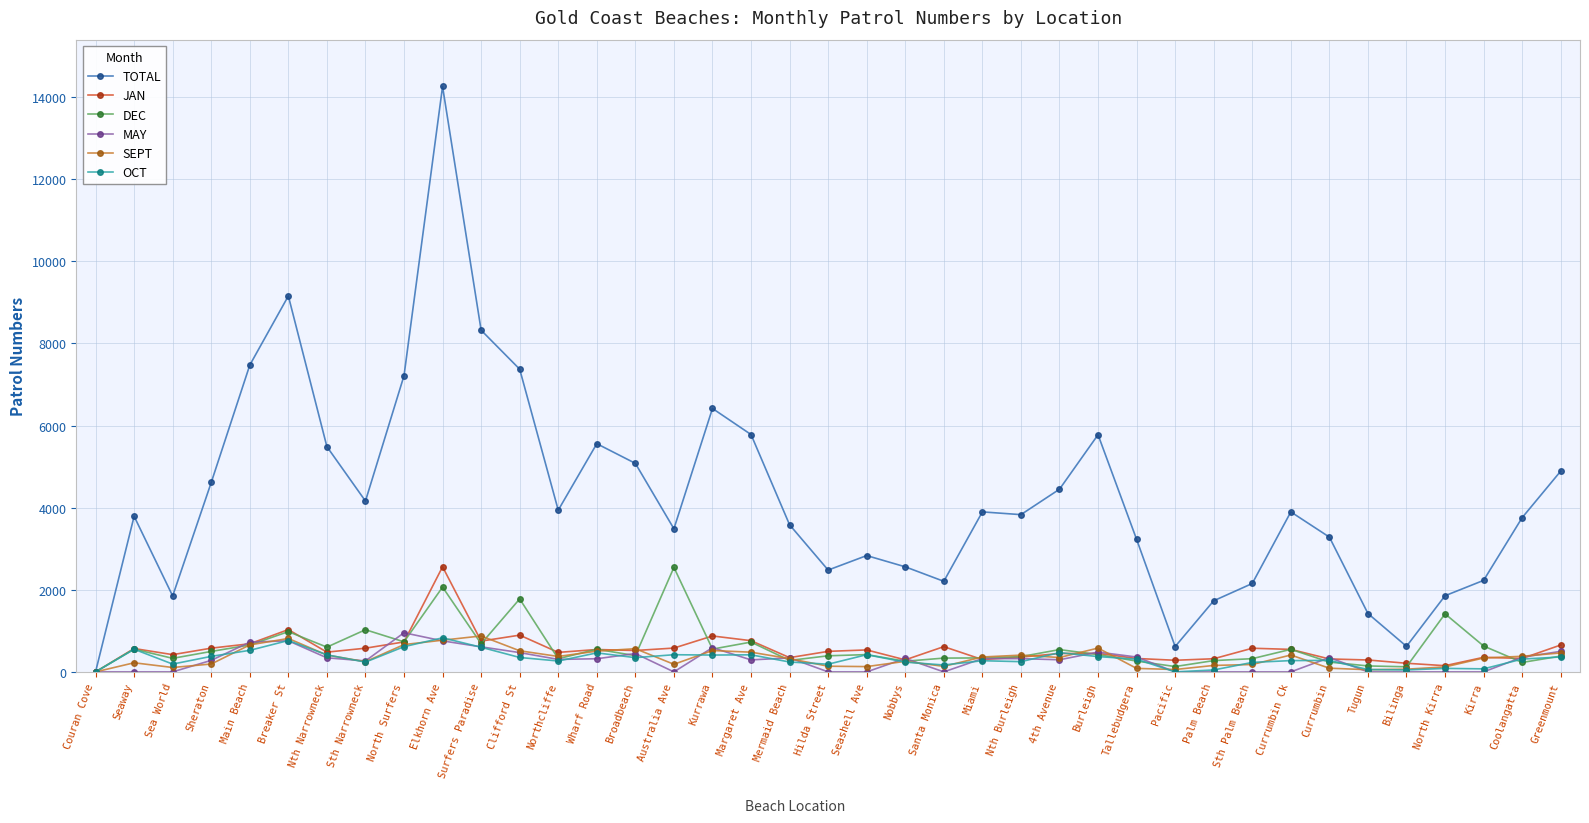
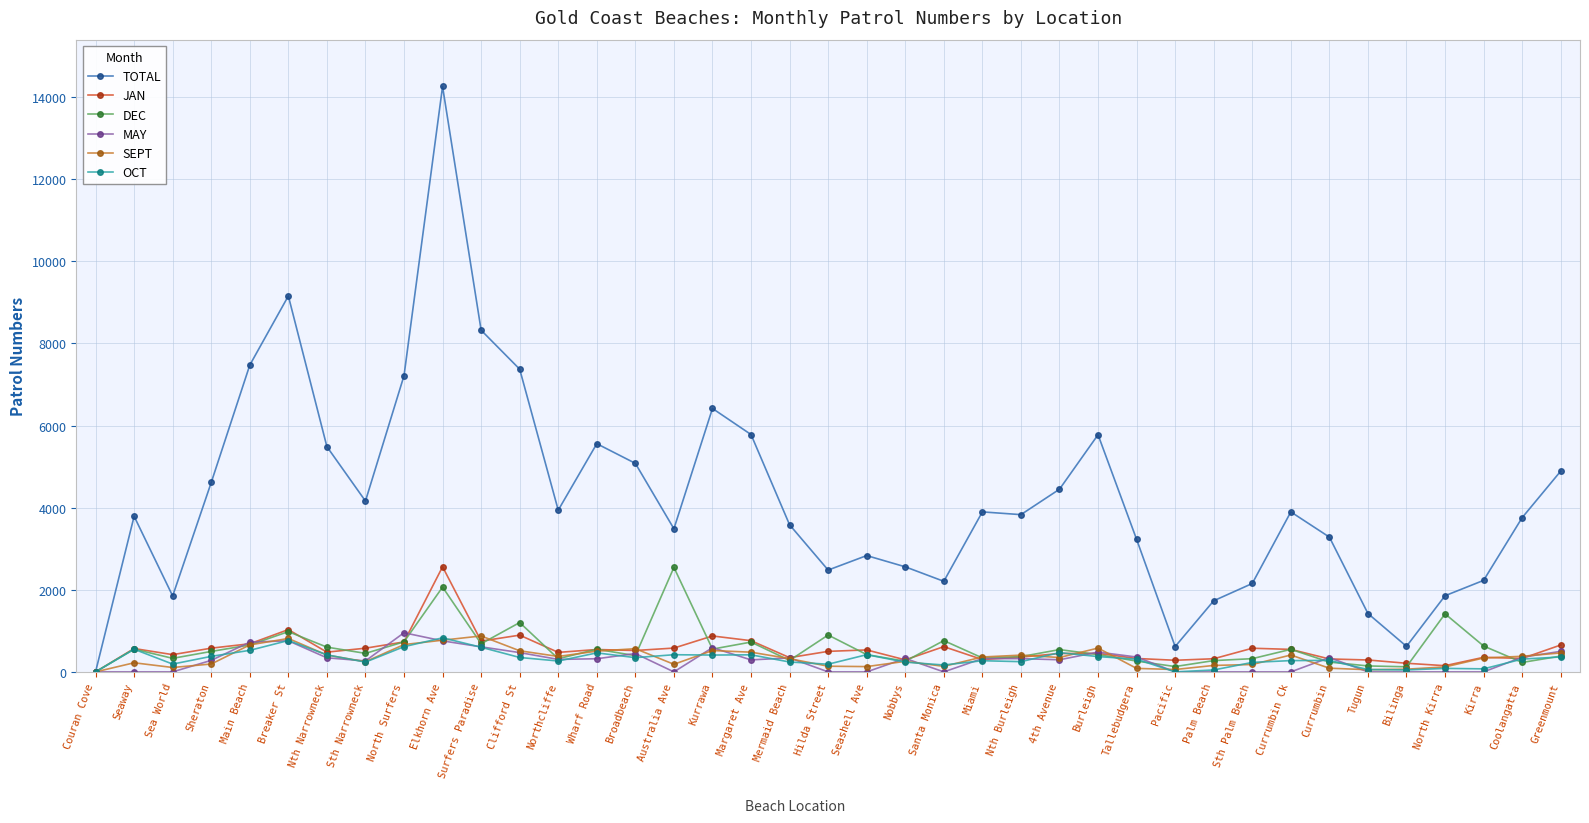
DEC, Sth Narrowneck: 1000 -> 500
DEC, Clifford St: 1800 -> 1200
DEC, Hilda Street: 400 -> 900
DEC, Santa Monica: 300 -> 800
